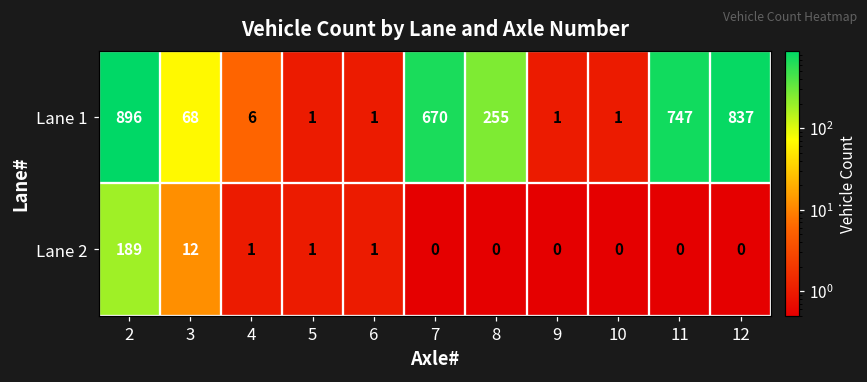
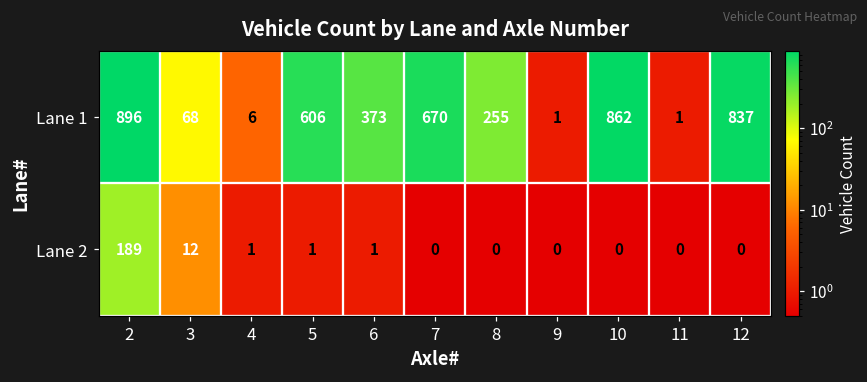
Lane 1, 5: 1 -> 606
Lane 1, 6: 1 -> 373
Lane 1, 10: 1 -> 862
Lane 1, 11: 747 -> 1
